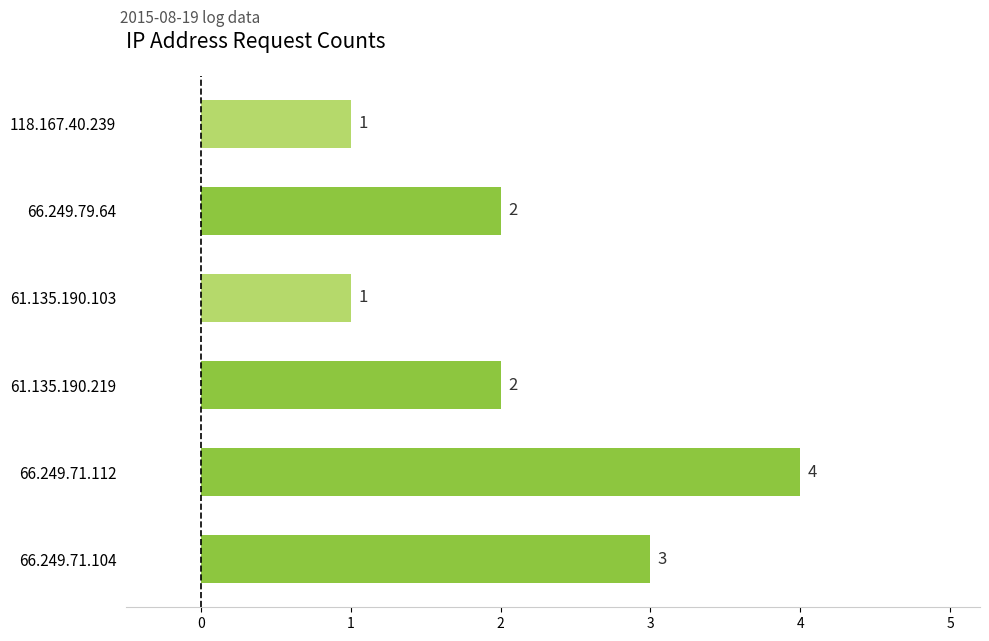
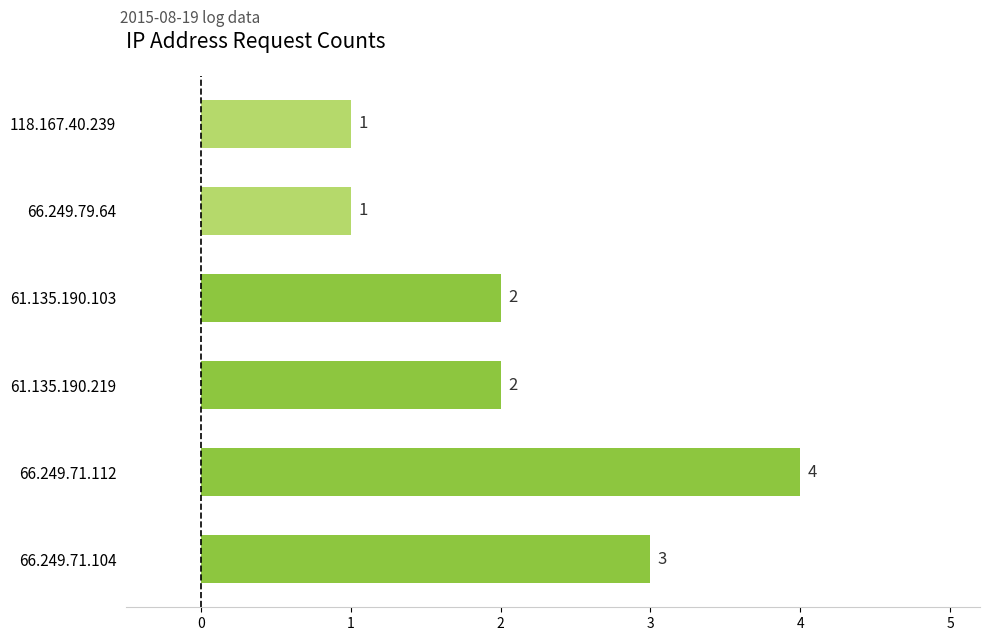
66.249.79.64: 2 -> 1
61.135.190.103: 1 -> 2
